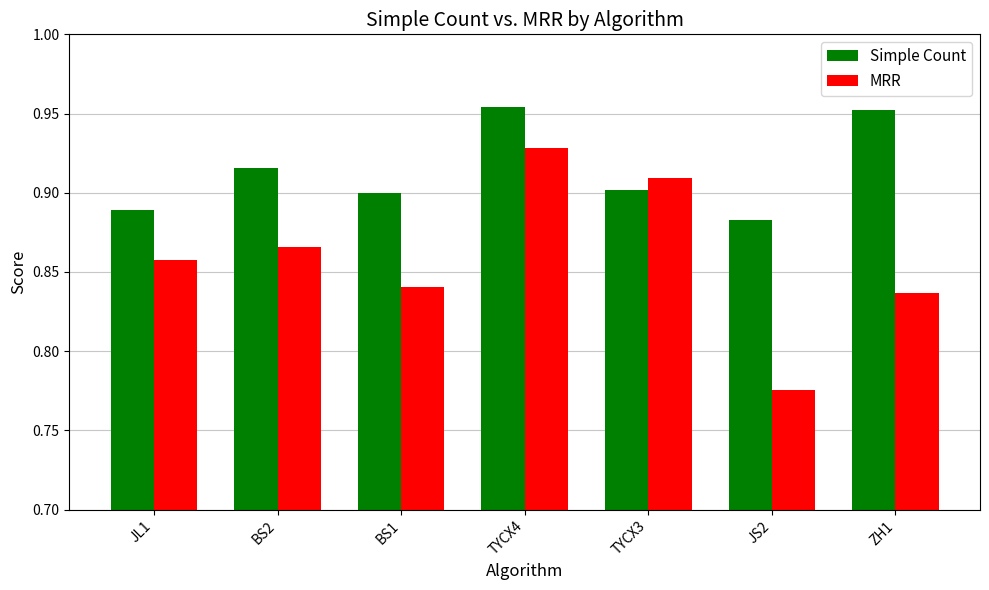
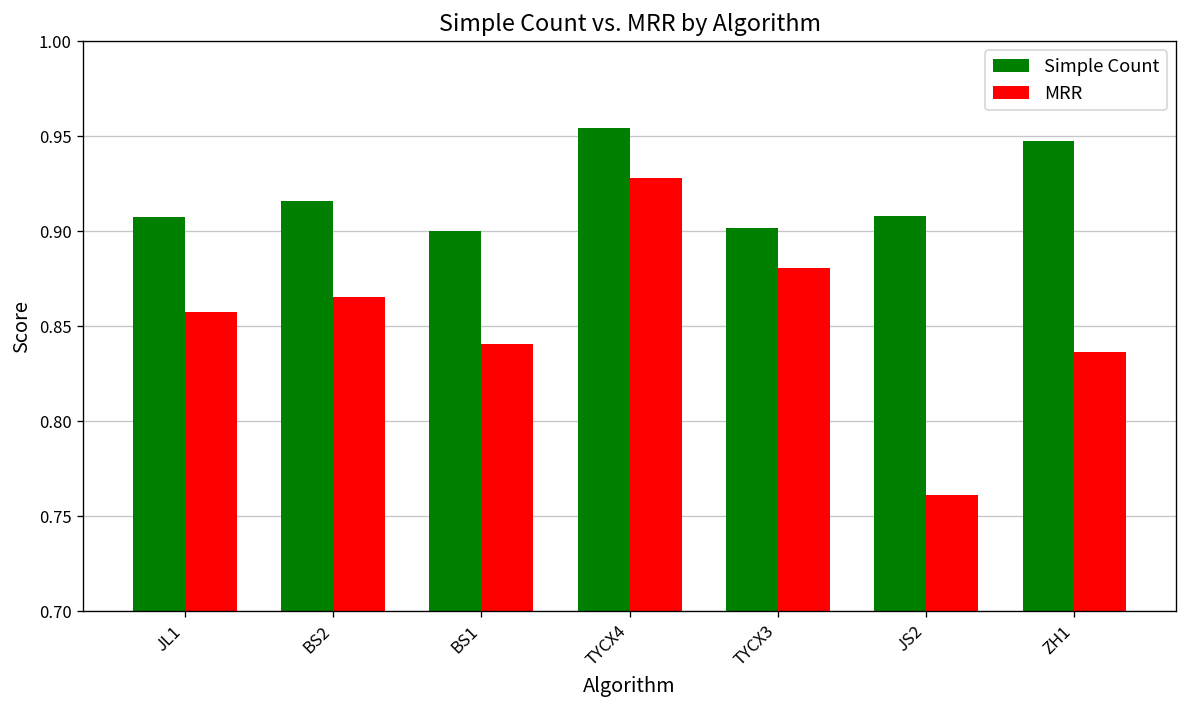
Simple Count, JL1: 0.889 -> 0.907
MRR, TYCX3: 0.910 -> 0.881
Simple Count, JS2: 0.883 -> 0.908
MRR, JS2: 0.776 -> 0.761
Simple Count, ZH1: 0.953 -> 0.947
